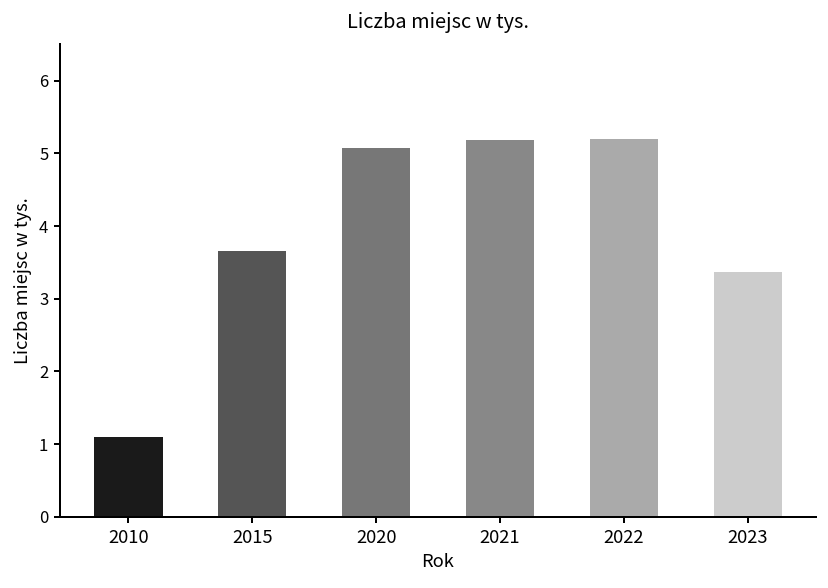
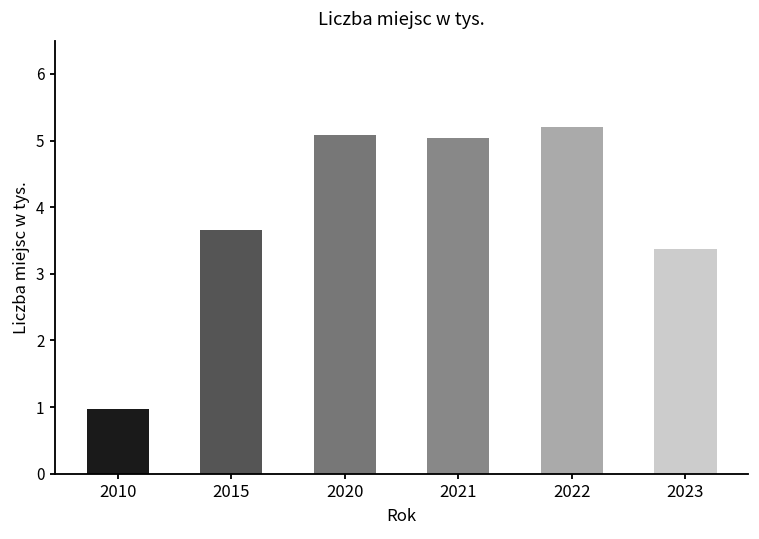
2010: 1.1 -> 1.0
2021: 5.2 -> 5.0
